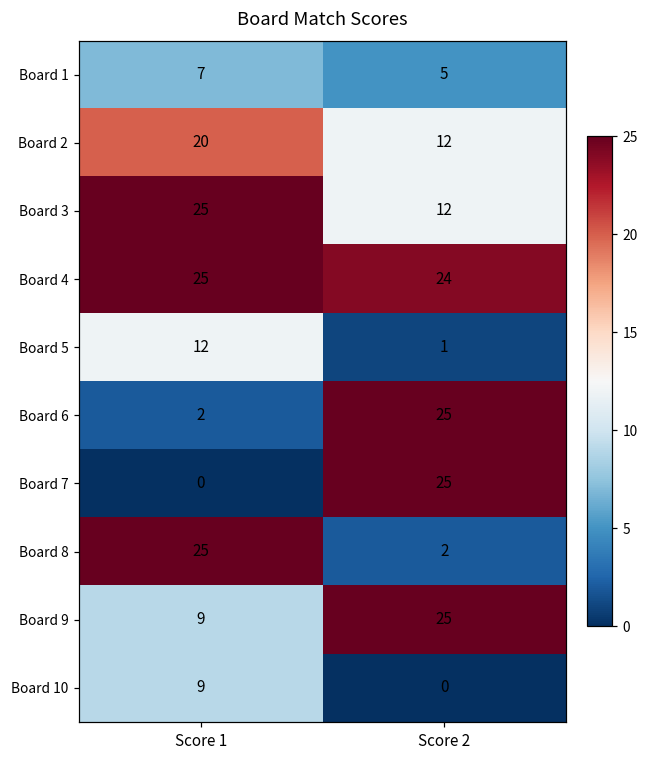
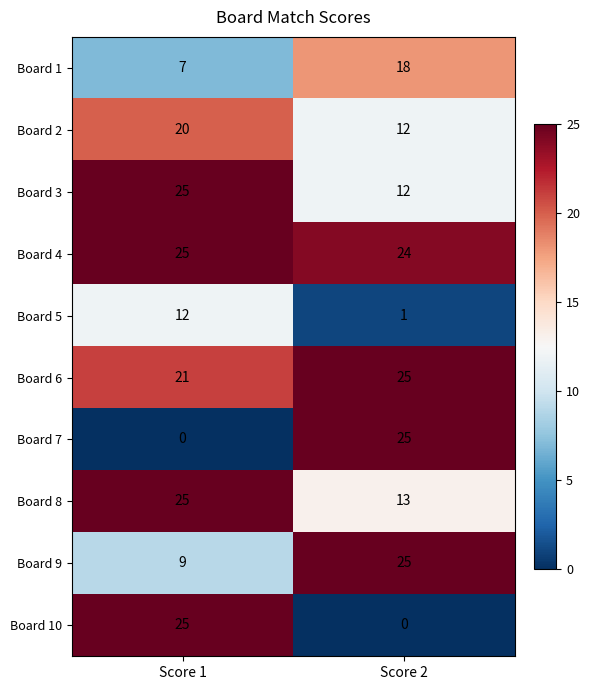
Board 1, Score 2: 5 -> 18
Board 6, Score 1: 2 -> 21
Board 8, Score 2: 2 -> 13
Board 10, Score 1: 9 -> 25
